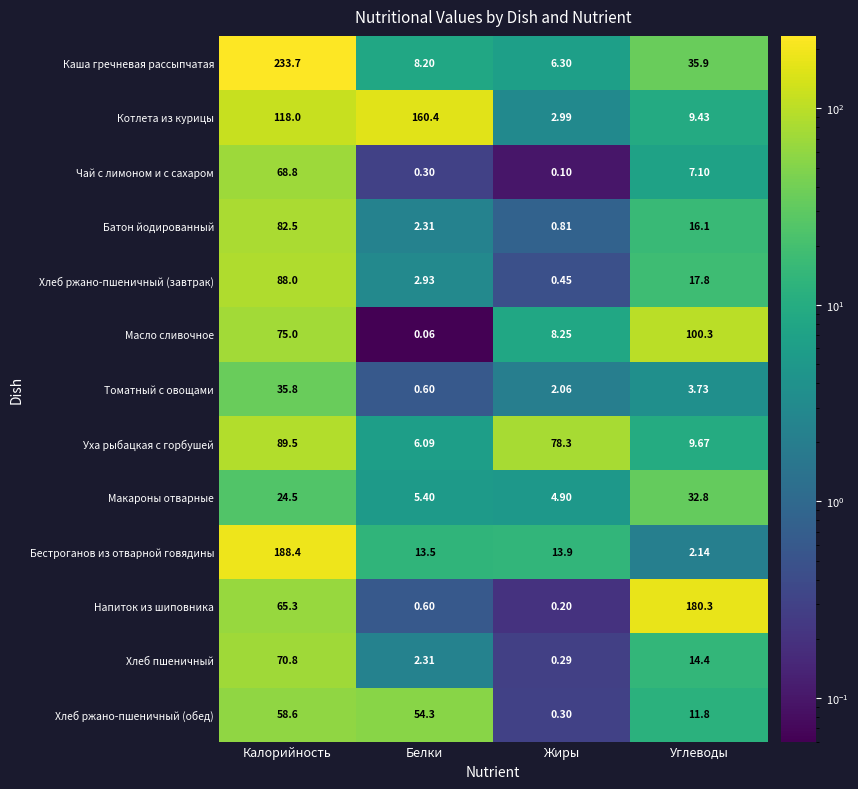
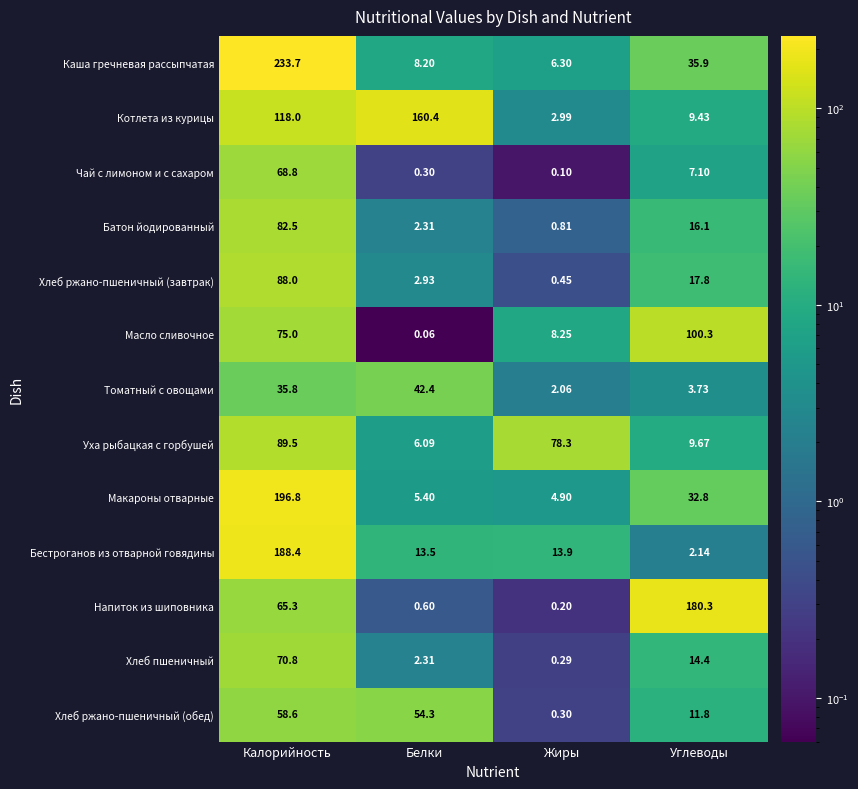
Томатный с овощами, Белки: 0.60 -> 42.4
Макароны отварные, Калорийность: 24.5 -> 196.8
